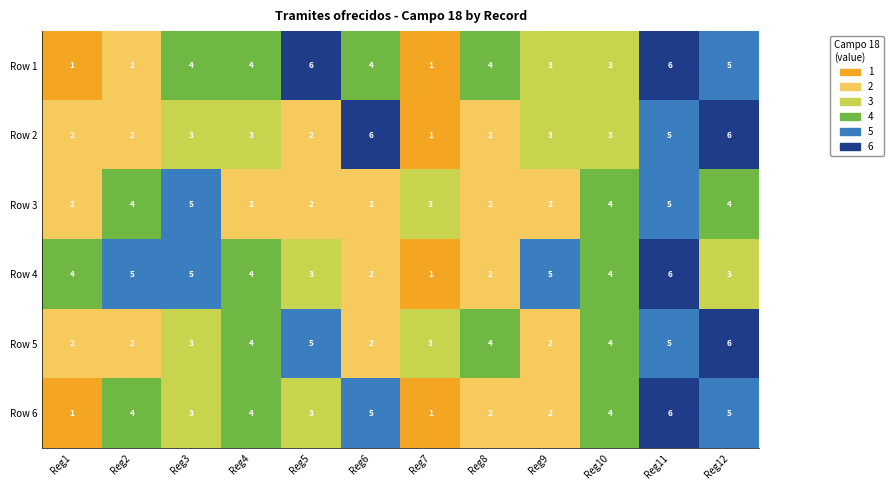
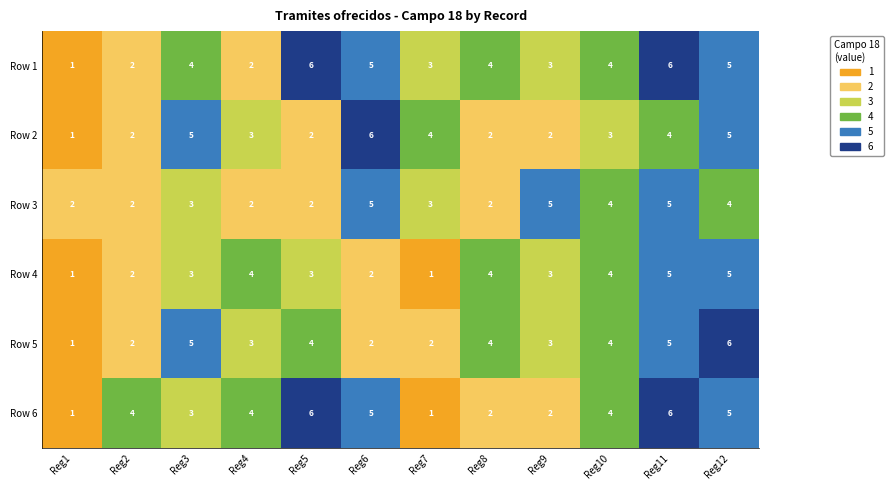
Row 1, Reg4: 4 -> 2
Row 1, Reg6: 4 -> 5
Row 1, Reg7: 1 -> 3
Row 1, Reg10: 3 -> 4
Row 2, Reg1: 2 -> 1
Row 2, Reg3: 3 -> 5
Row 2, Reg7: 1 -> 4
Row 2, Reg9: 3 -> 2
Row 2, Reg11: 5 -> 4
Row 2, Reg12: 6 -> 5
Row 3, Reg2: 4 -> 2
Row 3, Reg3: 5 -> 3
Row 3, Reg6: 2 -> 5
Row 3, Reg9: 2 -> 5
Row 4, Reg1: 4 -> 1
Row 4, Reg2: 5 -> 2
Row 4, Reg3: 5 -> 3
Row 4, Reg8: 2 -> 4
Row 4, Reg9: 5 -> 3
Row 4, Reg11: 6 -> 5
Row 4, Reg12: 3 -> 5
Row 5, Reg1: 2 -> 1
Row 5, Reg3: 3 -> 5
Row 5, Reg4: 4 -> 3
Row 5, Reg5: 5 -> 4
Row 5, Reg7: 3 -> 2
Row 5, Reg9: 2 -> 3
Row 6, Reg5: 3 -> 6
